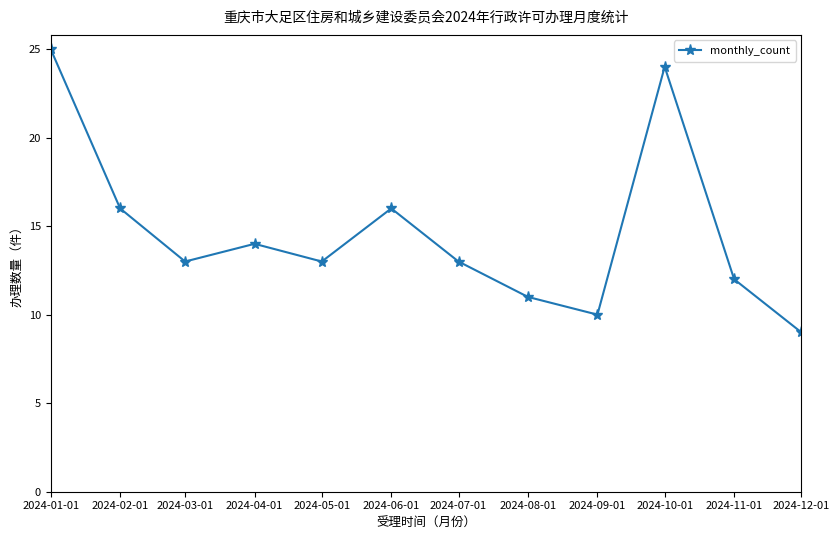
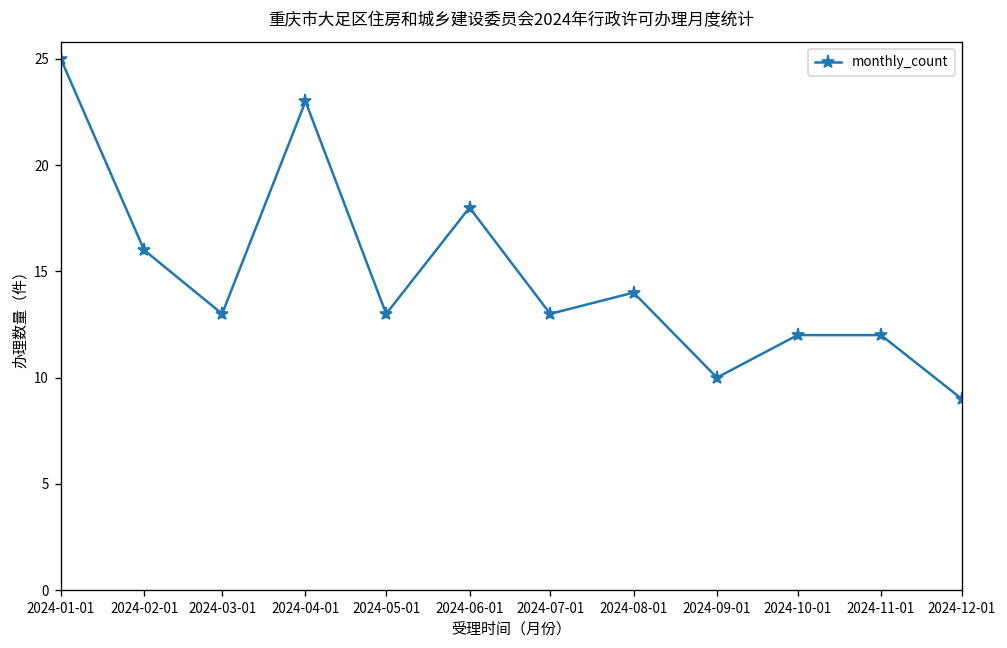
2024-04-01: 14 -> 23
2024-06-01: 16 -> 18
2024-08-01: 11 -> 14
2024-10-01: 24 -> 12
